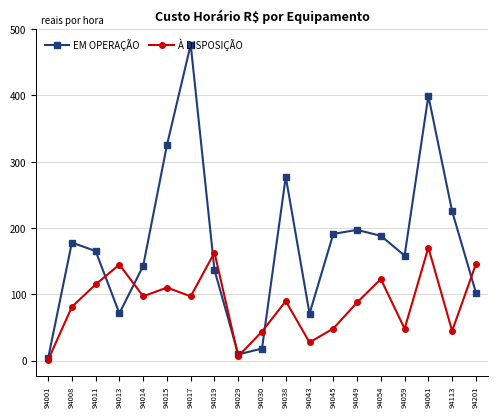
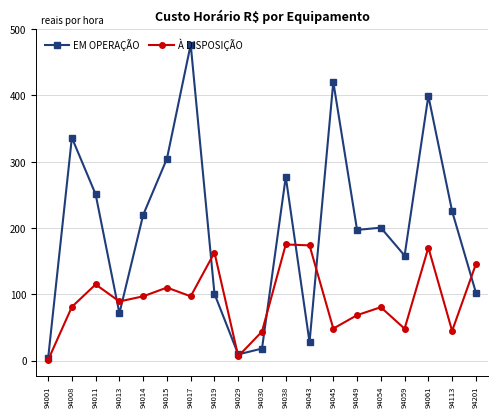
EM OPERAÇÃO, 94008: 180 -> 340
EM OPERAÇÃO, 94011: 170 -> 250
À DISPOSIÇÃO, 94013: 140 -> 90
EM OPERAÇÃO, 94014: 140 -> 220
EM OPERAÇÃO, 94015: 330 -> 300
EM OPERAÇÃO, 94019: 140 -> 100
À DISPOSIÇÃO, 94038: 90 -> 180
EM OPERAÇÃO, 94043: 70 -> 30
À DISPOSIÇÃO, 94043: 30 -> 170
EM OPERAÇÃO, 94045: 190 -> 420
À DISPOSIÇÃO, 94049: 90 -> 70
EM OPERAÇÃO, 94054: 190 -> 200
À DISPOSIÇÃO, 94054: 120 -> 80
